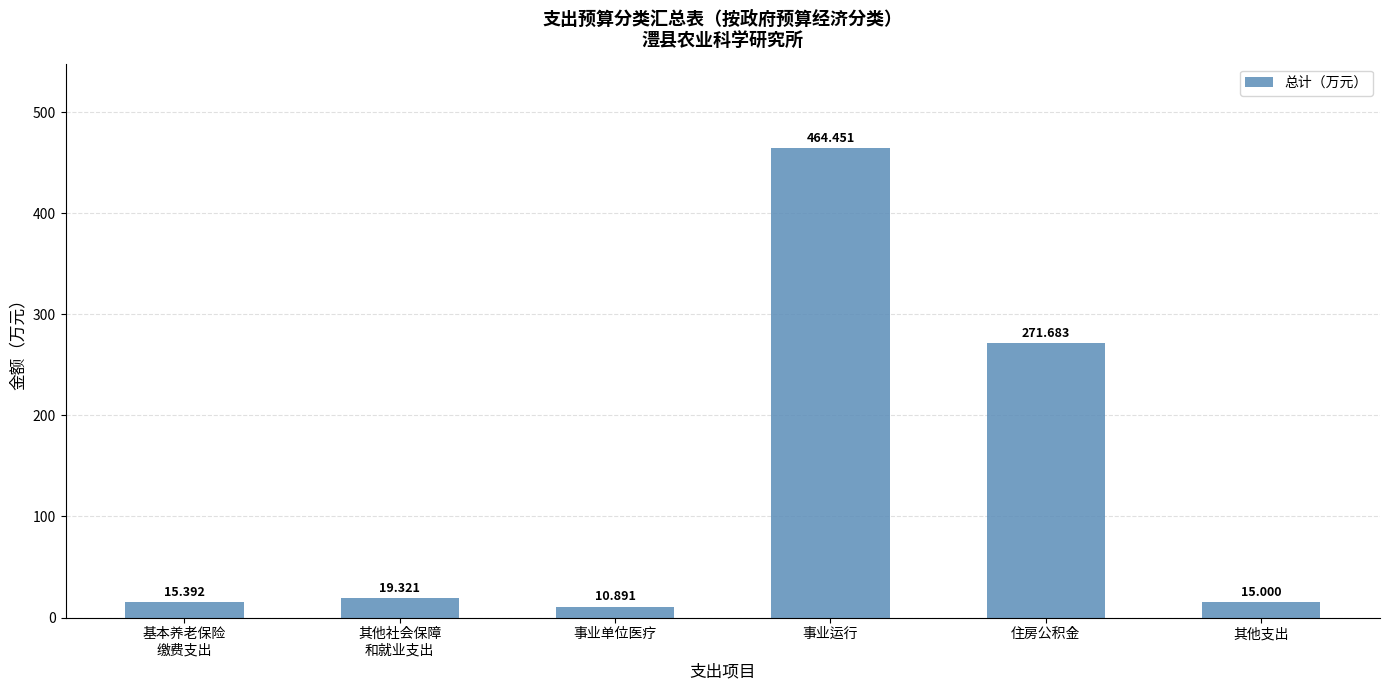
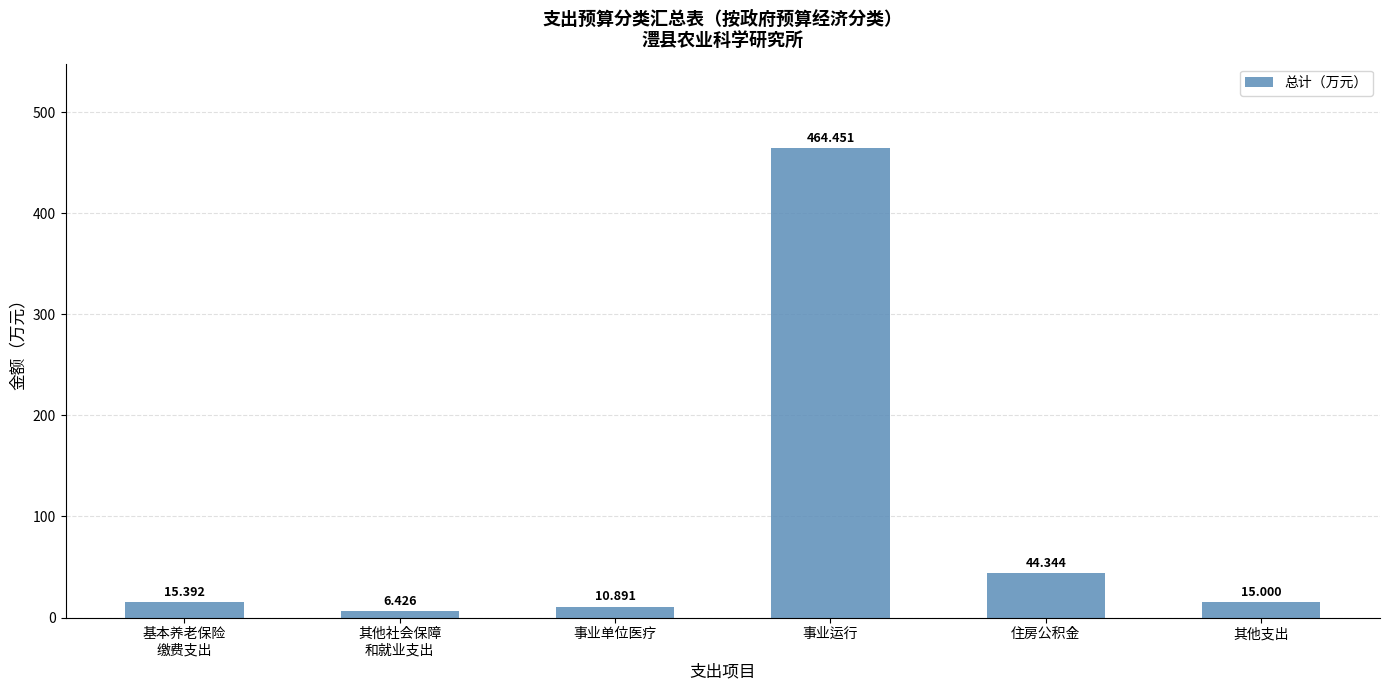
其他社会保障 和就业支出: 19.321 -> 6.426
住房公积金: 271.683 -> 44.344
